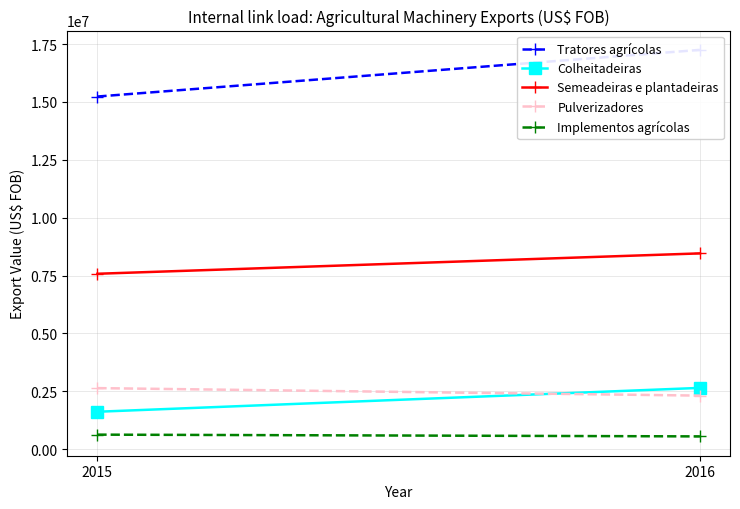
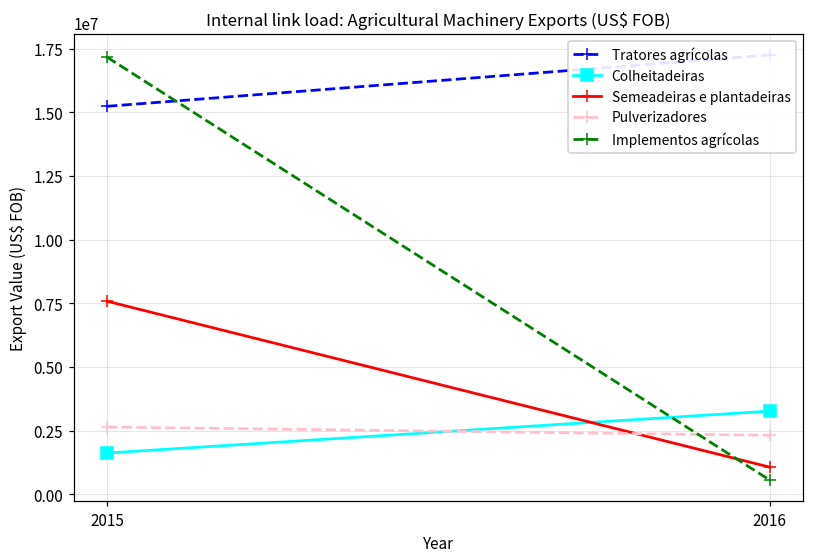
Implementos agrícolas, 2015: 600000 -> 17200000
Colheitadeiras, 2016: 2700000 -> 3300000
Semeadeiras e plantadeiras, 2016: 8500000 -> 1100000
